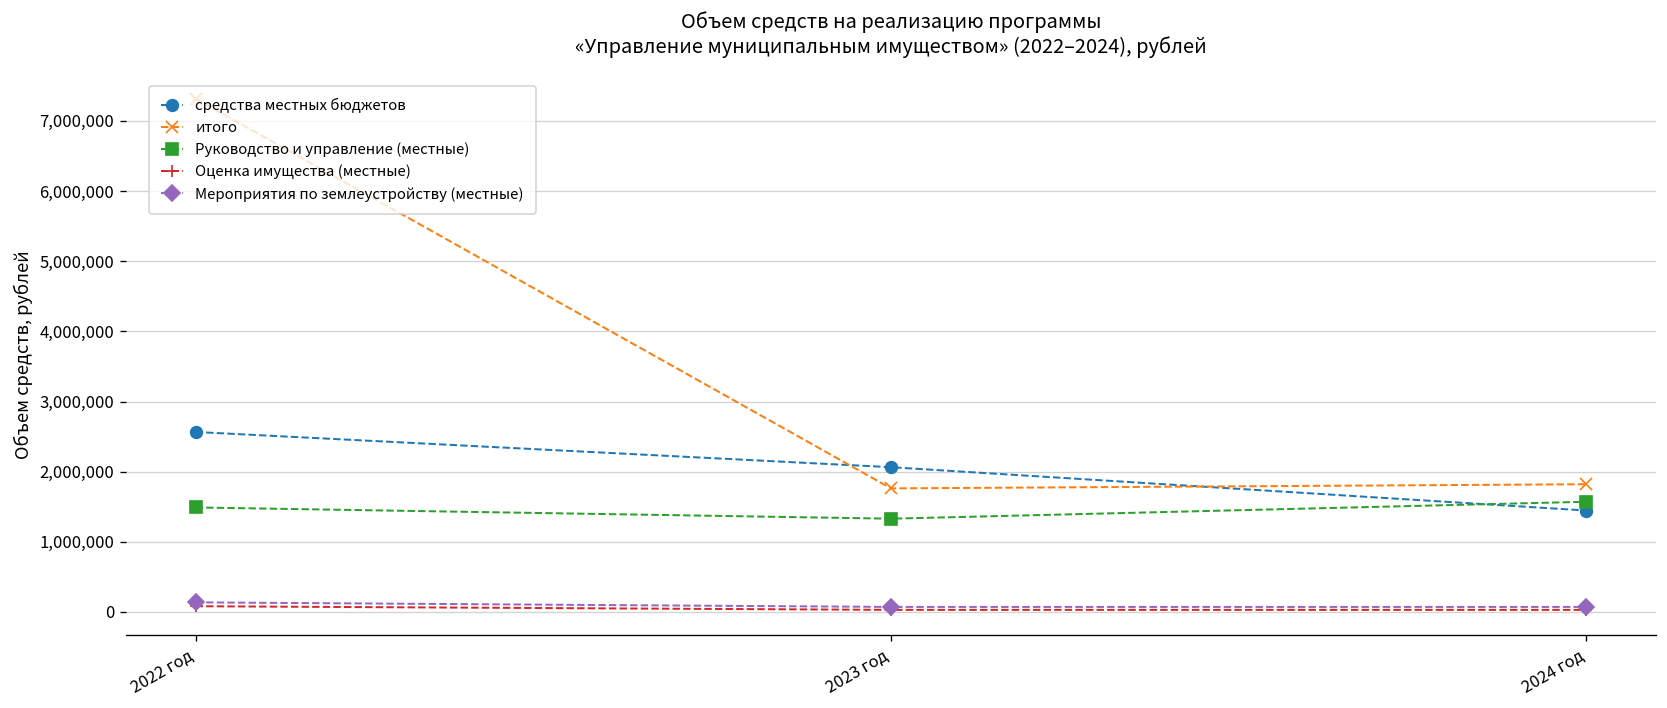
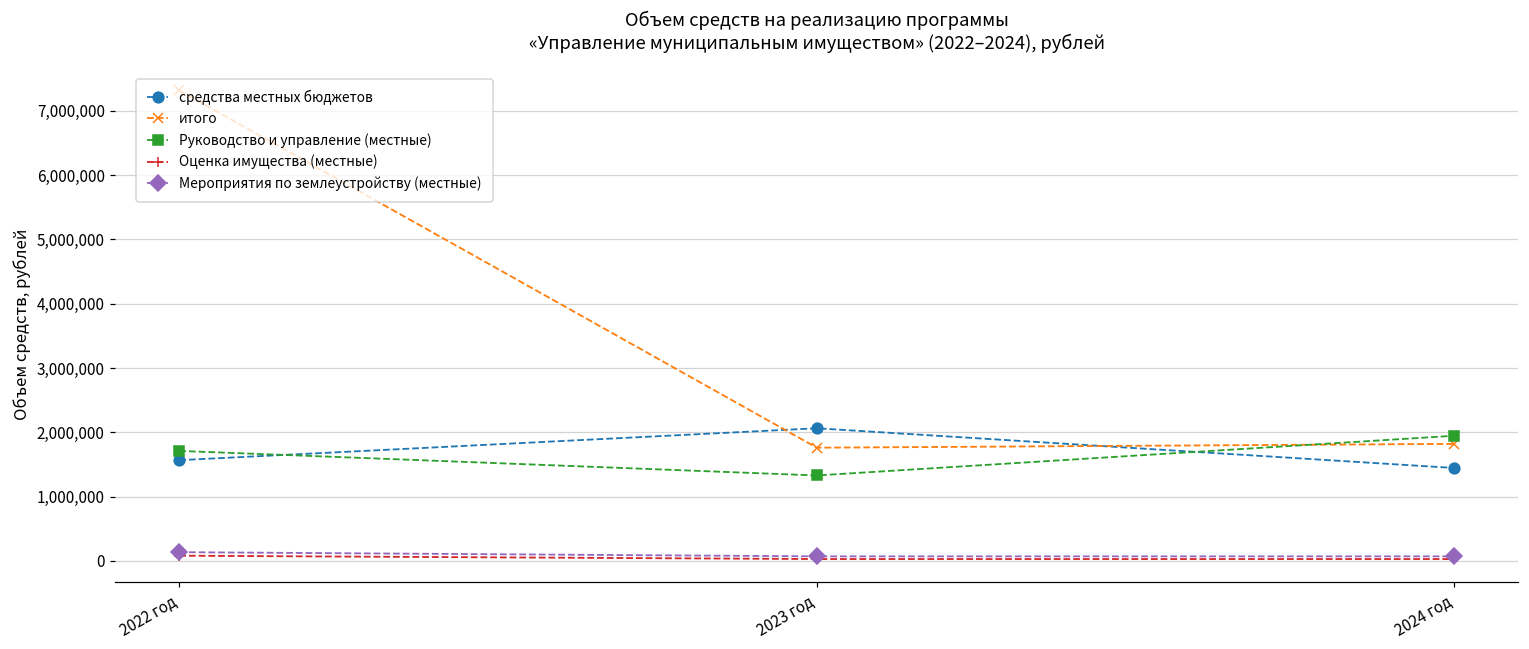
средства местных бюджетов, 2022 год: 2,600,000 -> 1,600,000
Руководство и управление (местные), 2022 год: 1,500,000 -> 1,700,000
Руководство и управление (местные), 2024 год: 1,600,000 -> 1,900,000
